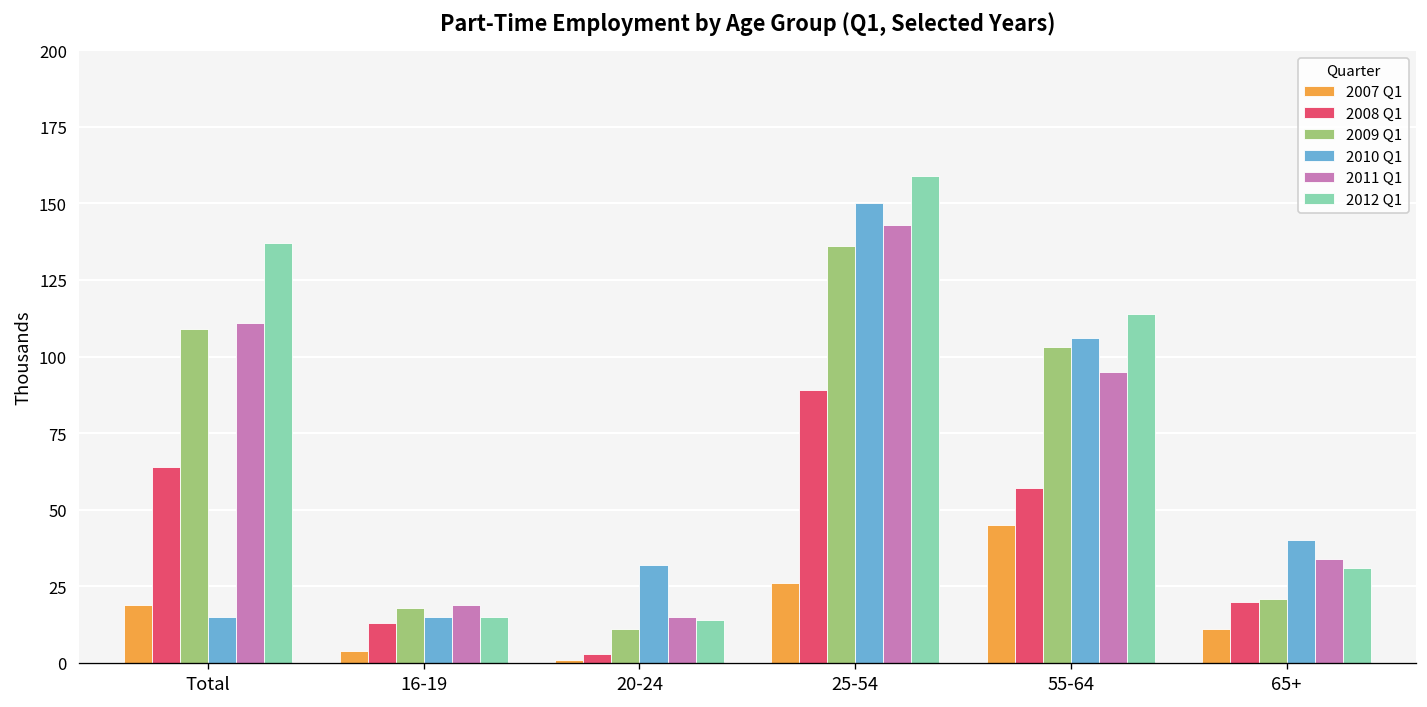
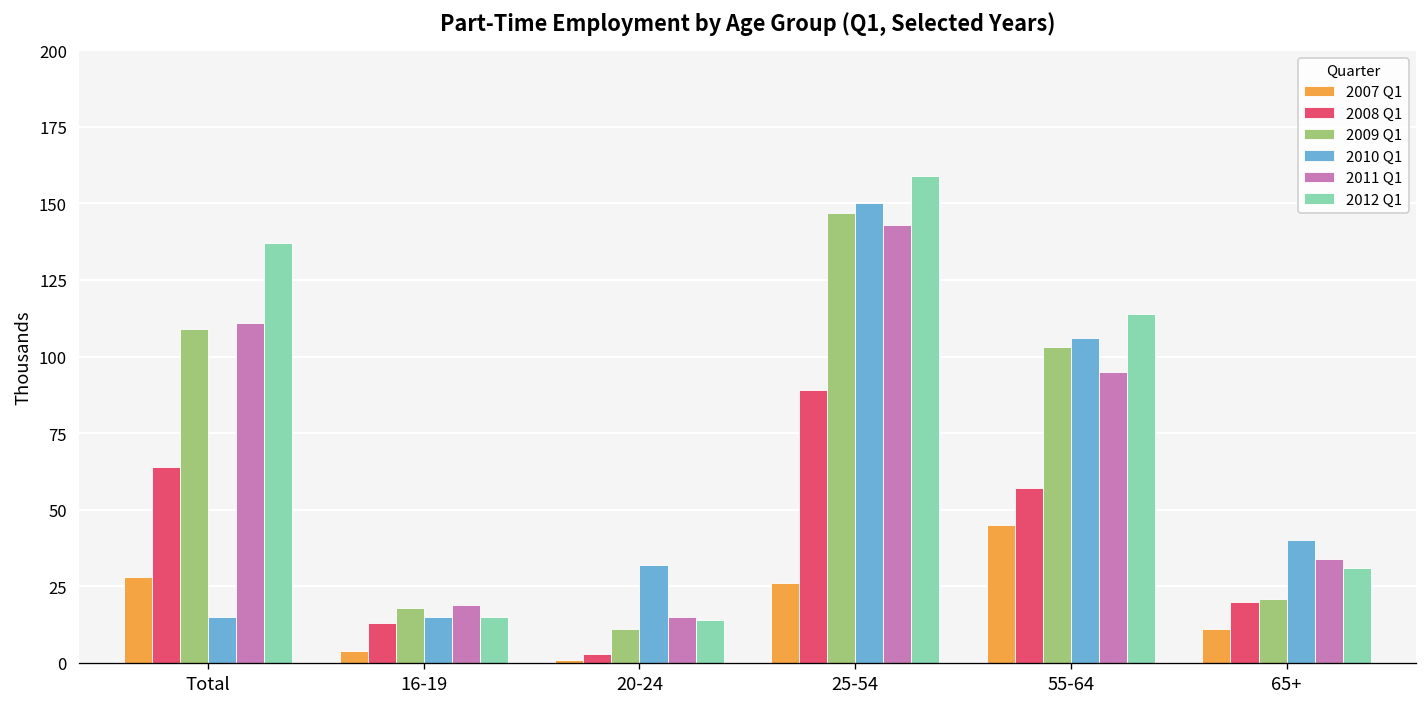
2007 Q1, Total: 19 -> 28
2009 Q1, 25-54: 136 -> 147
